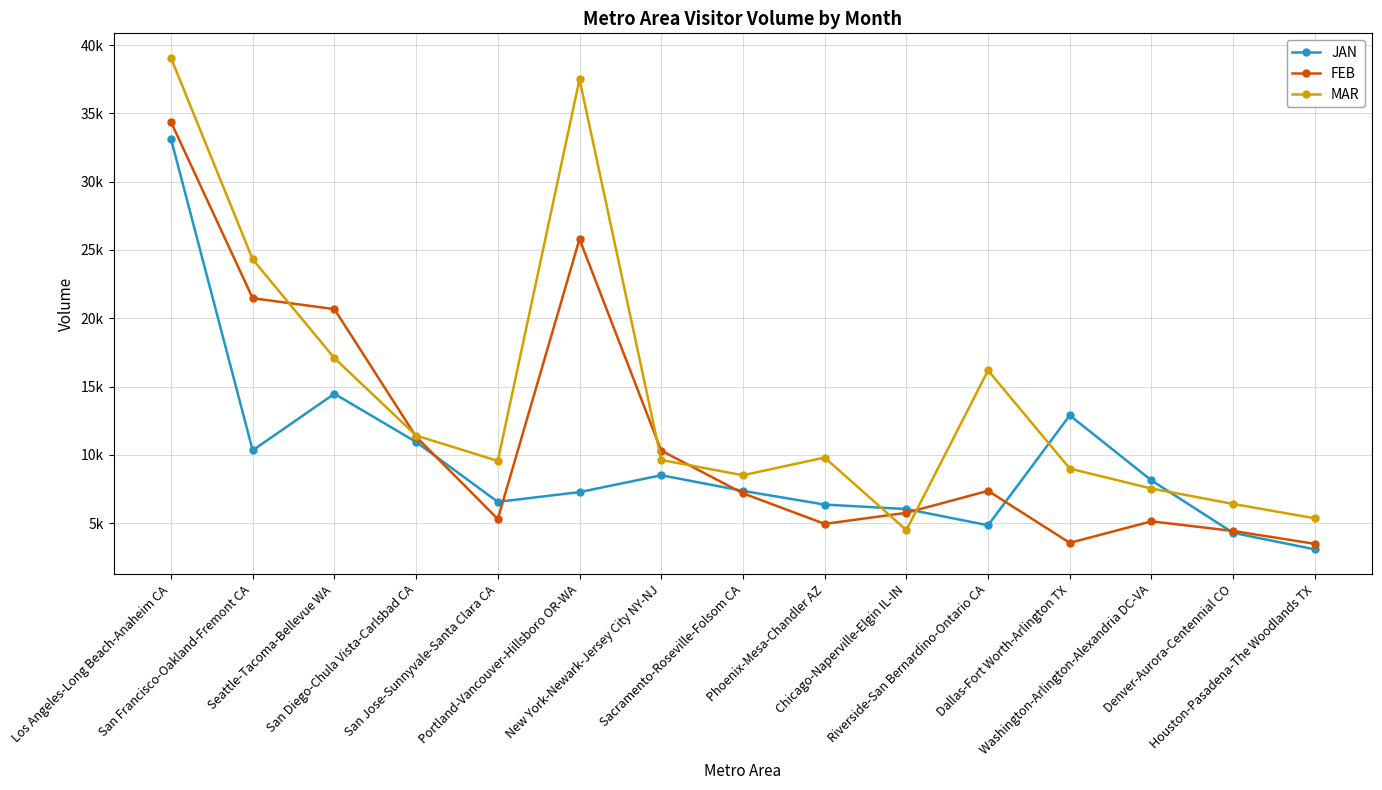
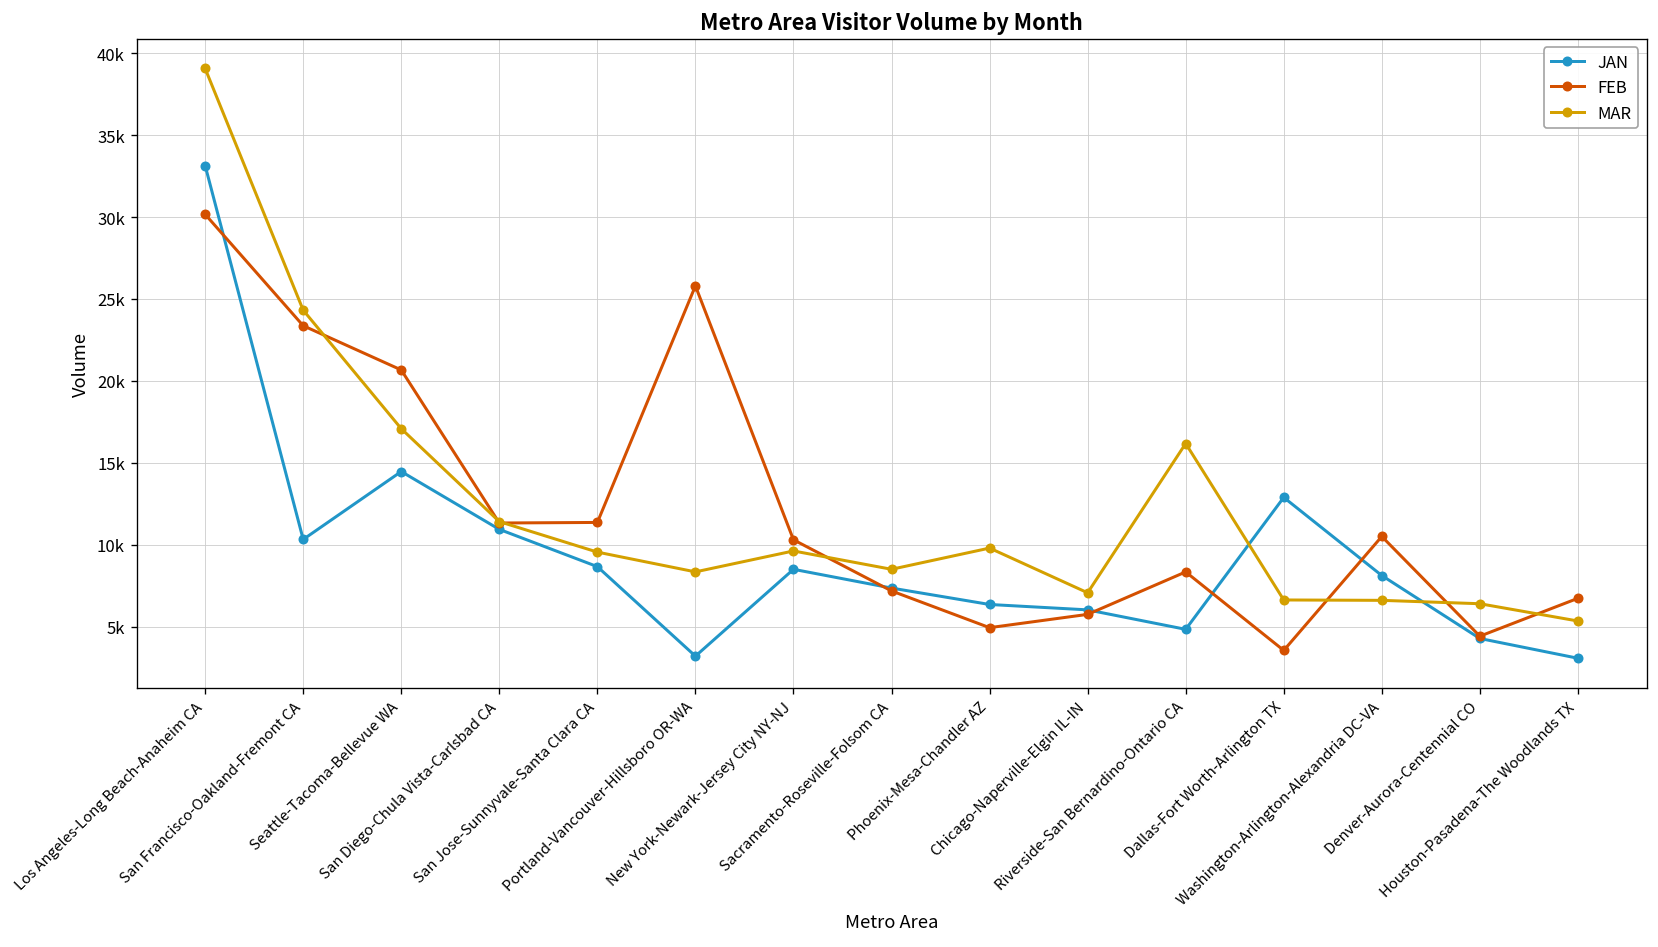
FEB, Los Angeles-Long Beach-Anaheim CA: 34400 -> 30200
FEB, San Francisco-Oakland-Fremont CA: 21500 -> 23400
JAN, San Jose-Sunnyvale-Santa Clara CA: 6600 -> 8700
FEB, San Jose-Sunnyvale-Santa Clara CA: 5300 -> 11400
JAN, Portland-Vancouver-Hillsboro OR-WA: 7300 -> 3200
MAR, Portland-Vancouver-Hillsboro OR-WA: 37500 -> 8400
MAR, Chicago-Naperville-Elgin IL-IN: 4500 -> 7100
FEB, Riverside-San Bernardino-Ontario CA: 7400 -> 8300
MAR, Dallas-Fort Worth-Arlington TX: 9000 -> 6600
FEB, Washington-Arlington-Alexandria DC-VA: 5100 -> 10500
MAR, Washington-Arlington-Alexandria DC-VA: 7500 -> 6600
FEB, Houston-Pasadena-The Woodlands TX: 3500 -> 6700
